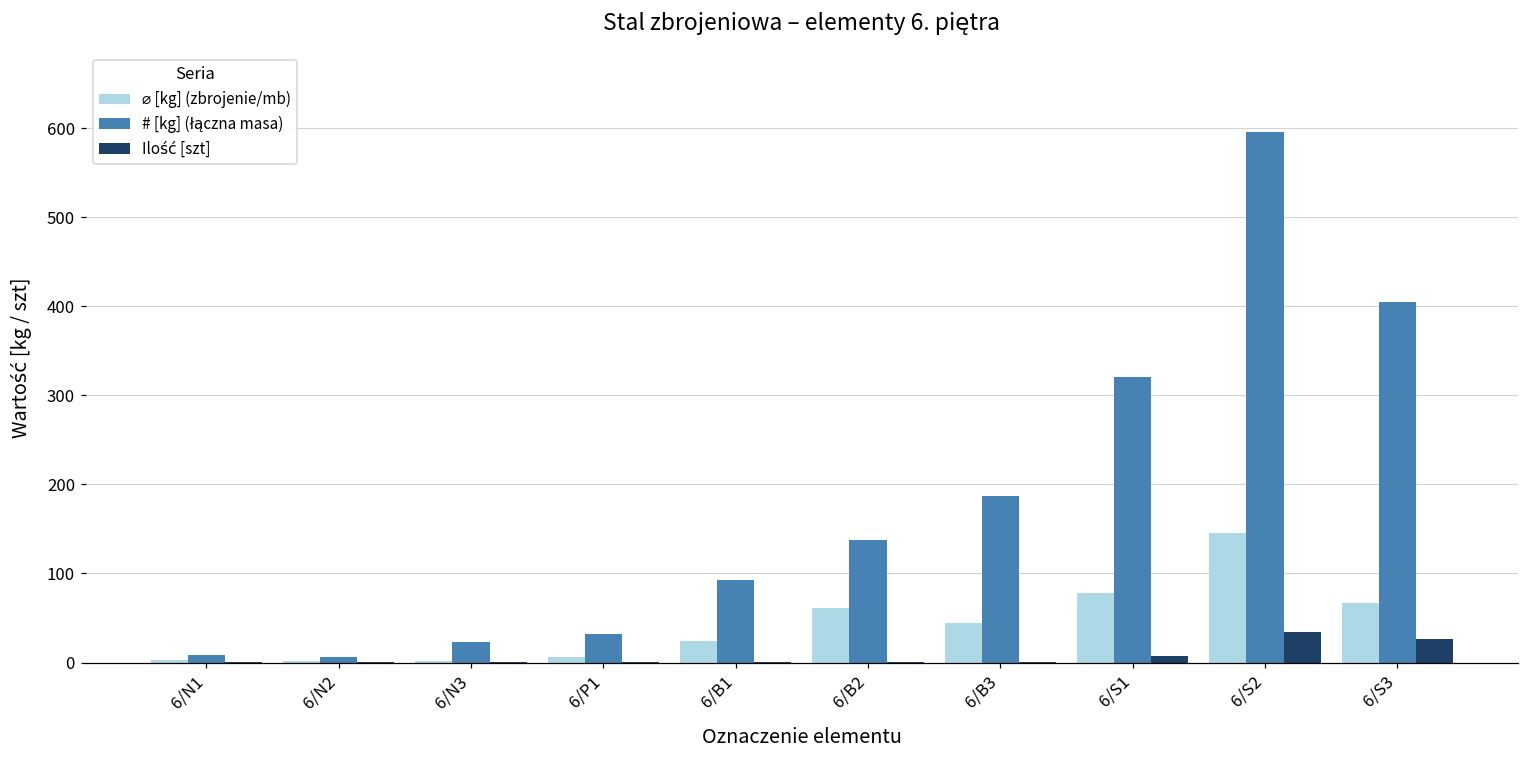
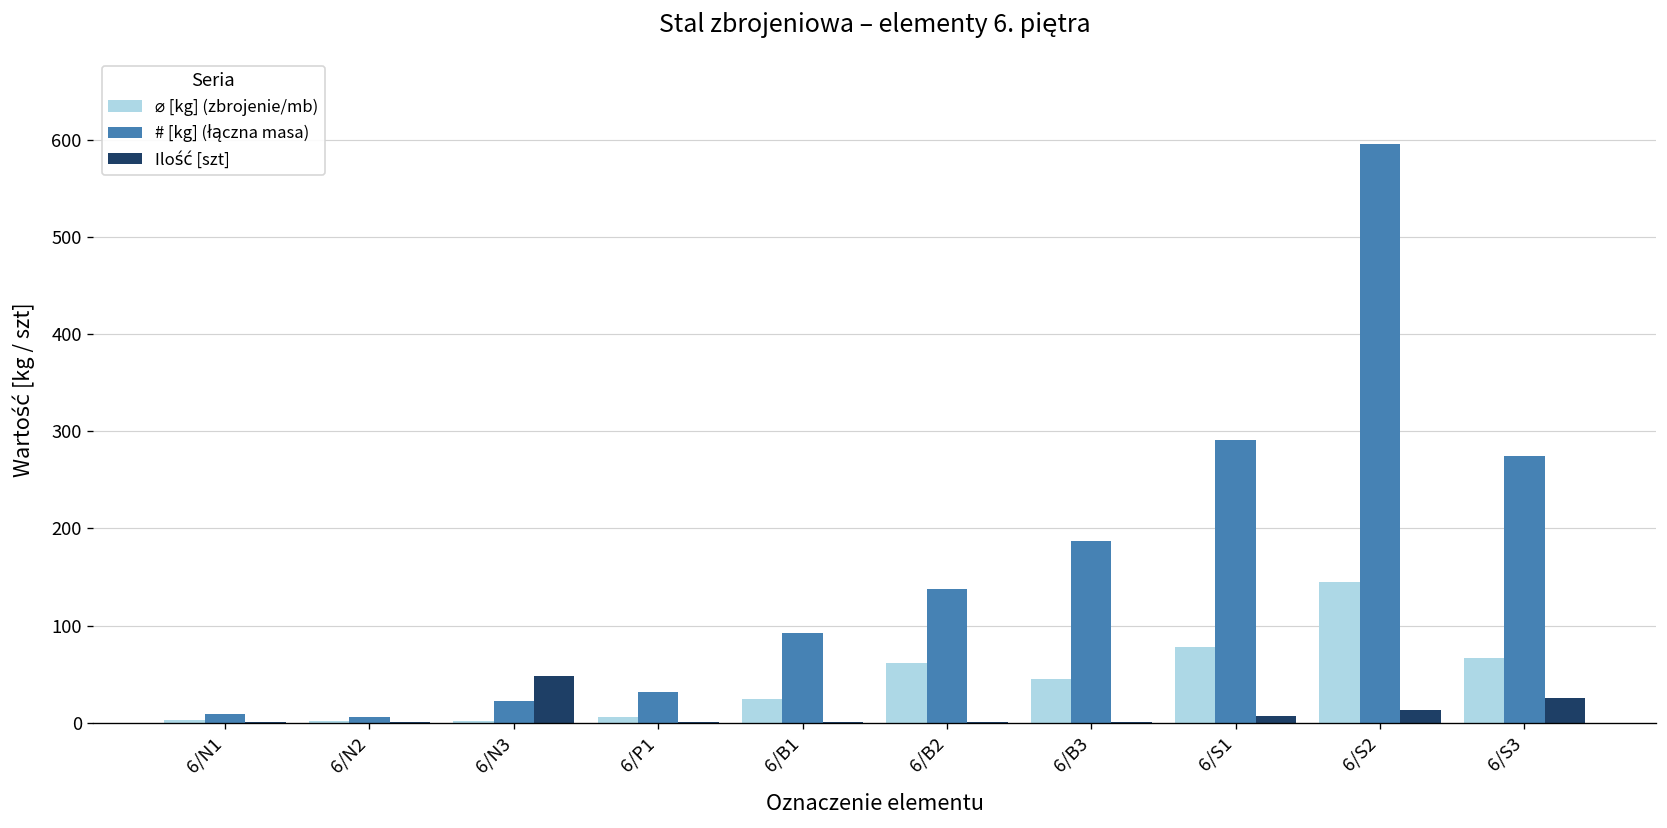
Ilość [szt], 6/N3: 0 -> 50
# [kg] (łączna masa), 6/S1: 320 -> 290
Ilość [szt], 6/S2: 30 -> 10
# [kg] (łączna masa), 6/S3: 400 -> 270
